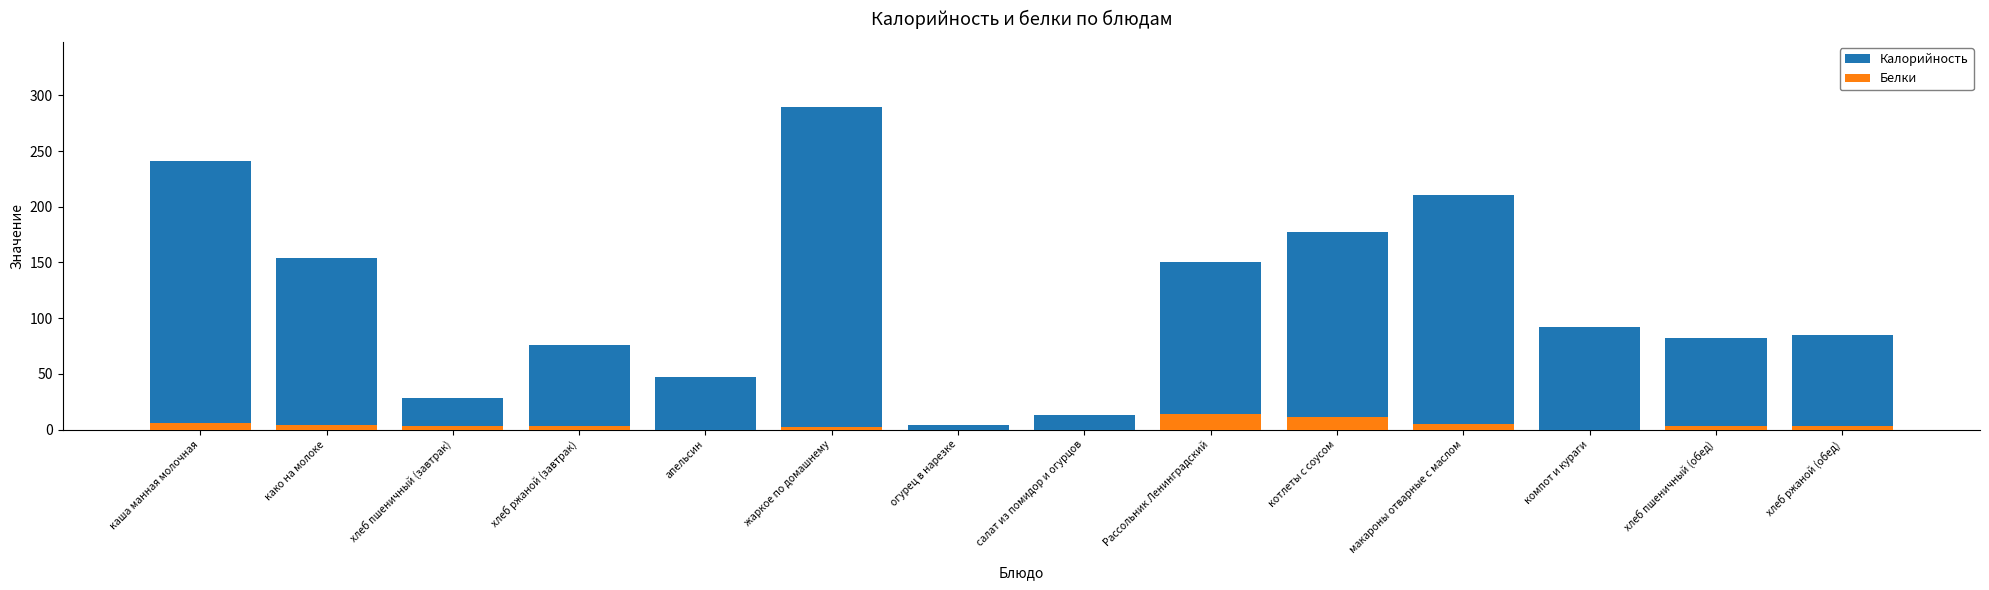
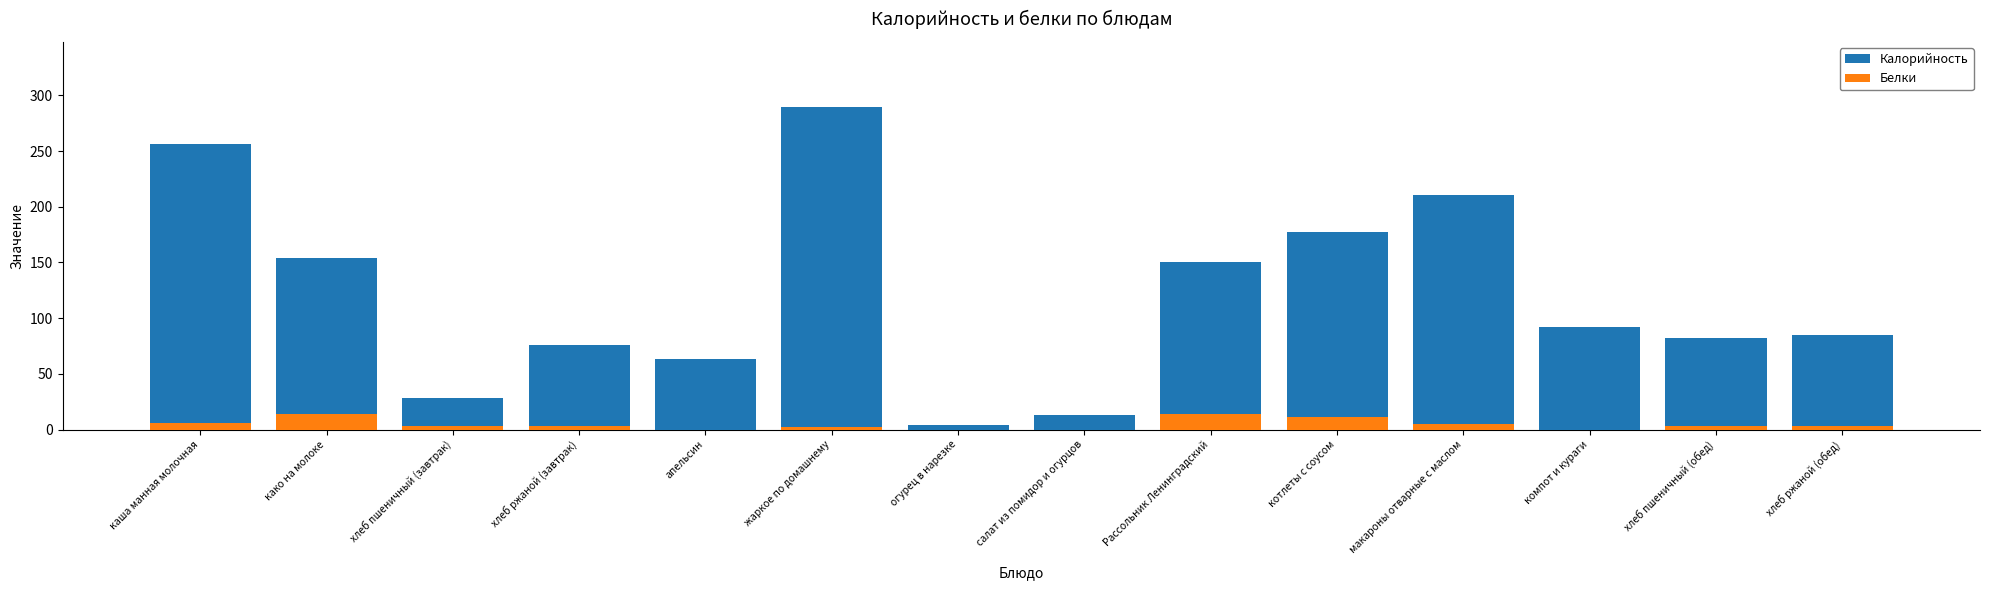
Калорийность, каша манная молочная: 241 -> 256
Белки, како на молоке: 4 -> 14
Калорийность, апельсин: 47 -> 63
